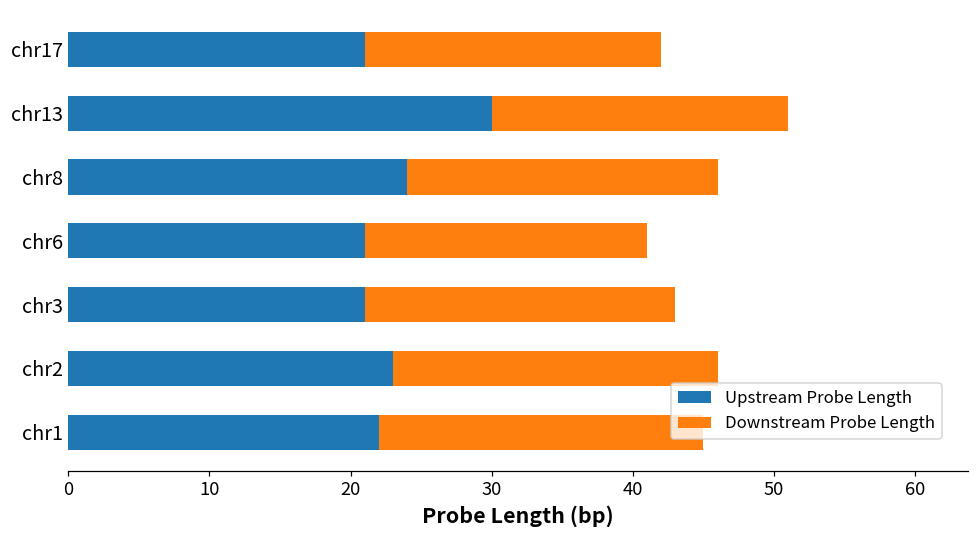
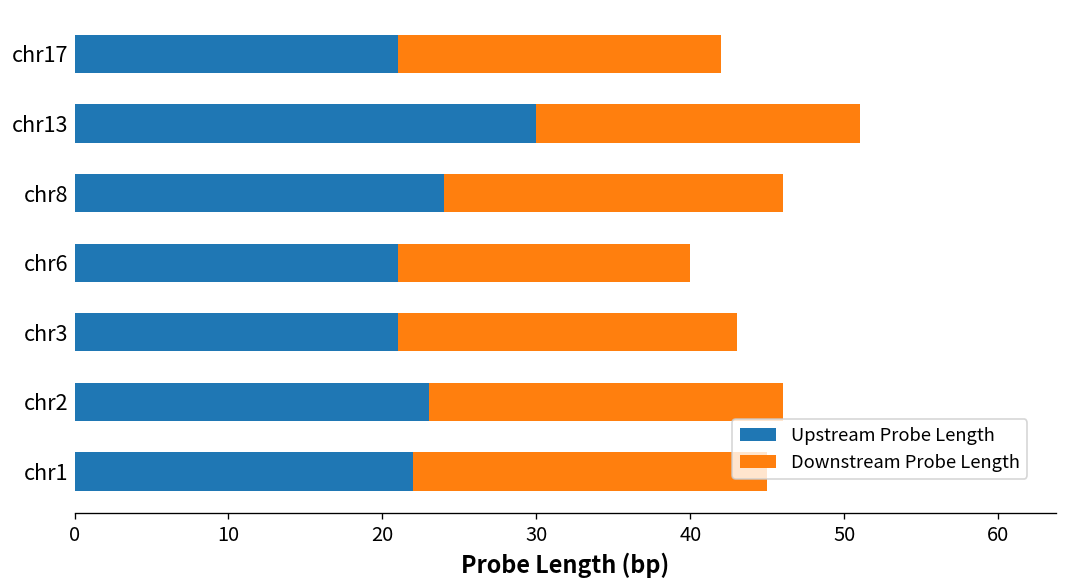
Downstream Probe Length, chr6: 20 -> 19
